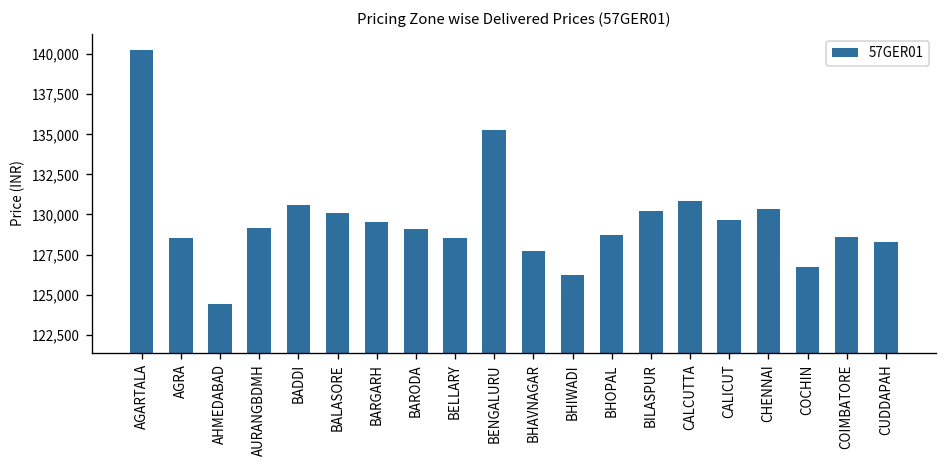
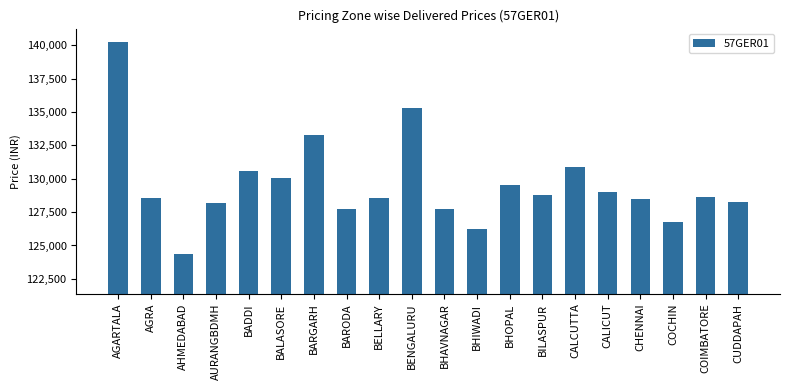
AURANGBDMH: 129,200 -> 128,200
BARGARH: 129,500 -> 133,200
BARODA: 129,100 -> 127,700
BHOPAL: 128,700 -> 129,500
BILASPUR: 130,200 -> 128,800
CALICUT: 129,700 -> 129,000
CHENNAI: 130,400 -> 128,500
